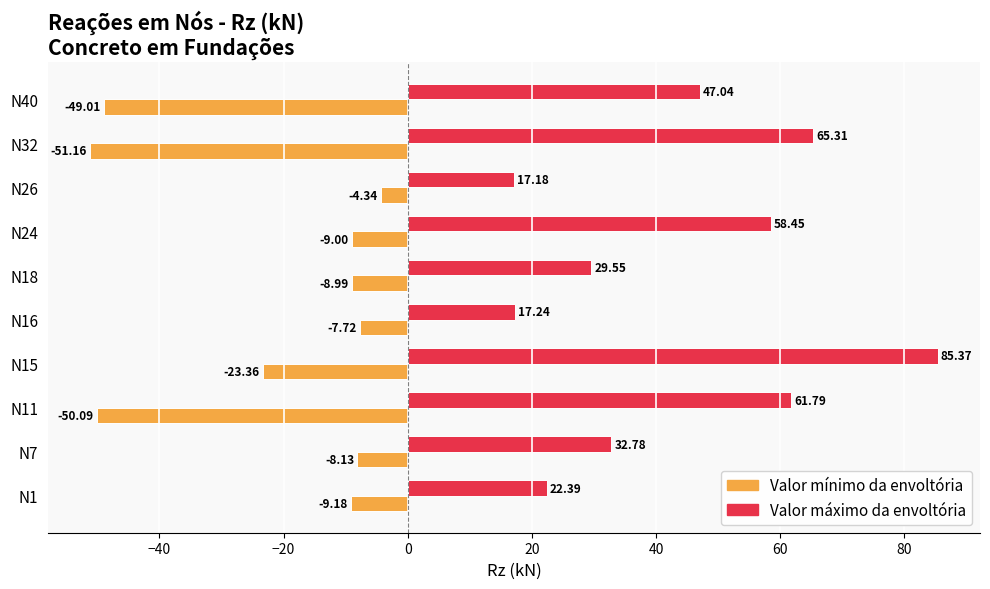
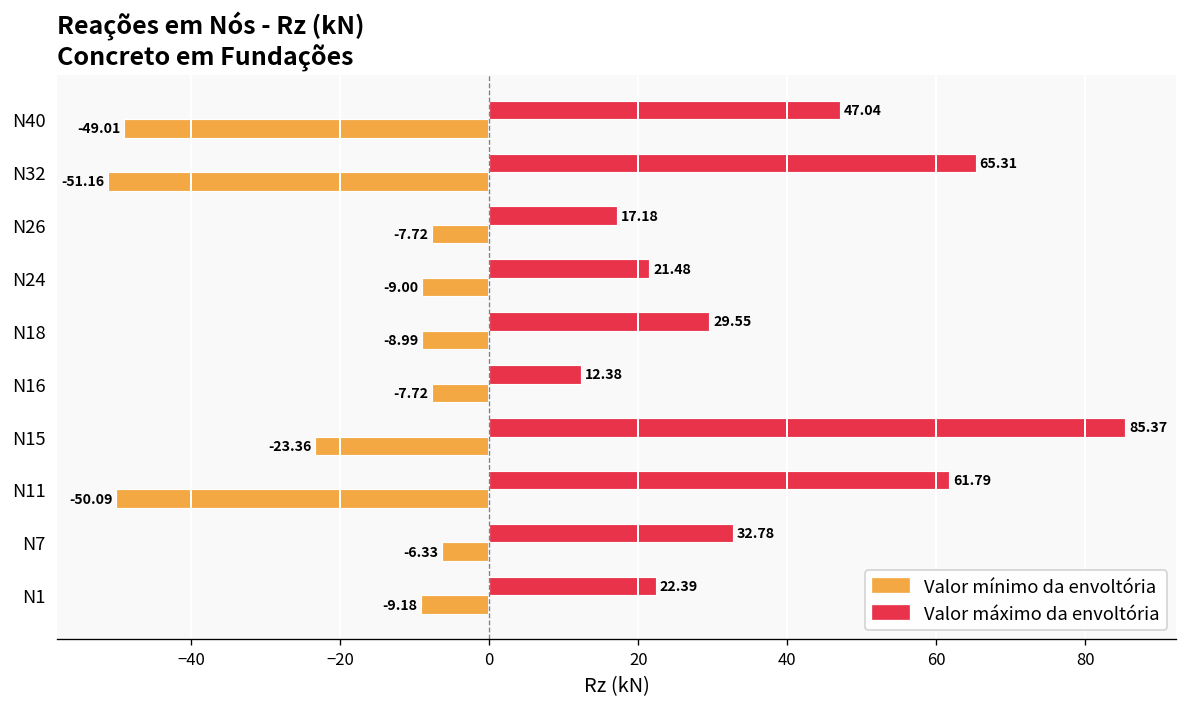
Valor mínimo da envoltória, N26: -4.34 -> -7.72
Valor máximo da envoltória, N24: 58.45 -> 21.48
Valor máximo da envoltória, N16: 17.24 -> 12.38
Valor mínimo da envoltória, N7: -8.13 -> -6.33
